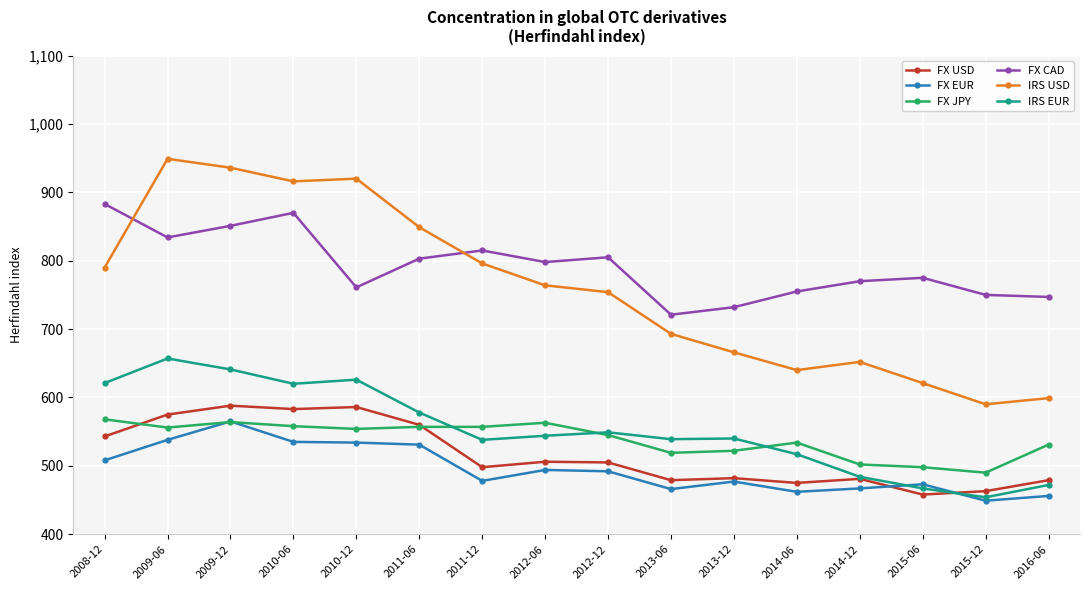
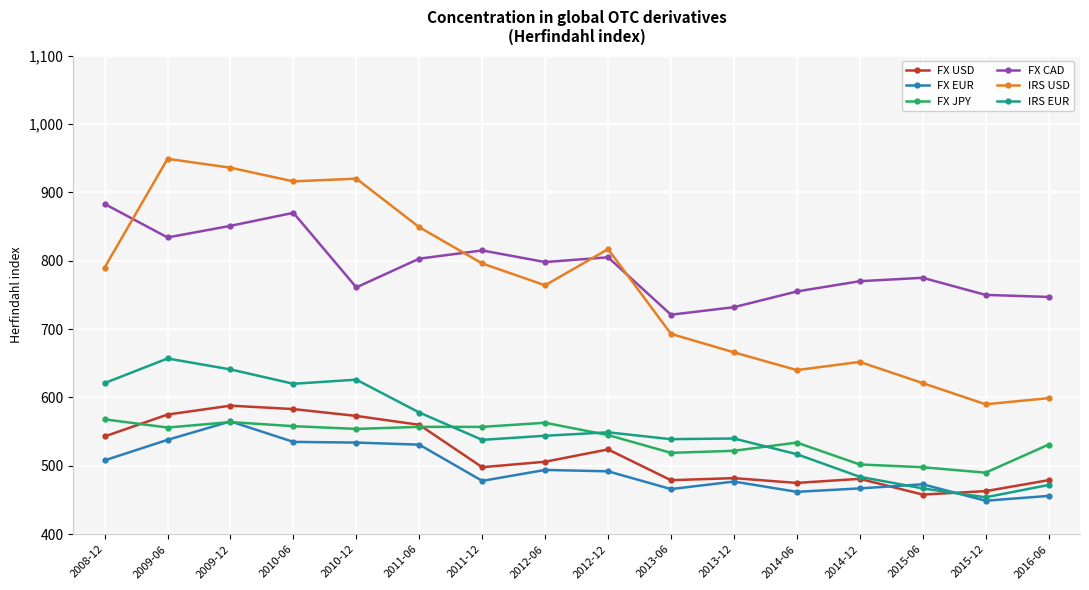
FX USD, 2010-12: 590 -> 570
FX USD, 2012-12: 510 -> 520
IRS USD, 2012-12: 750 -> 820
